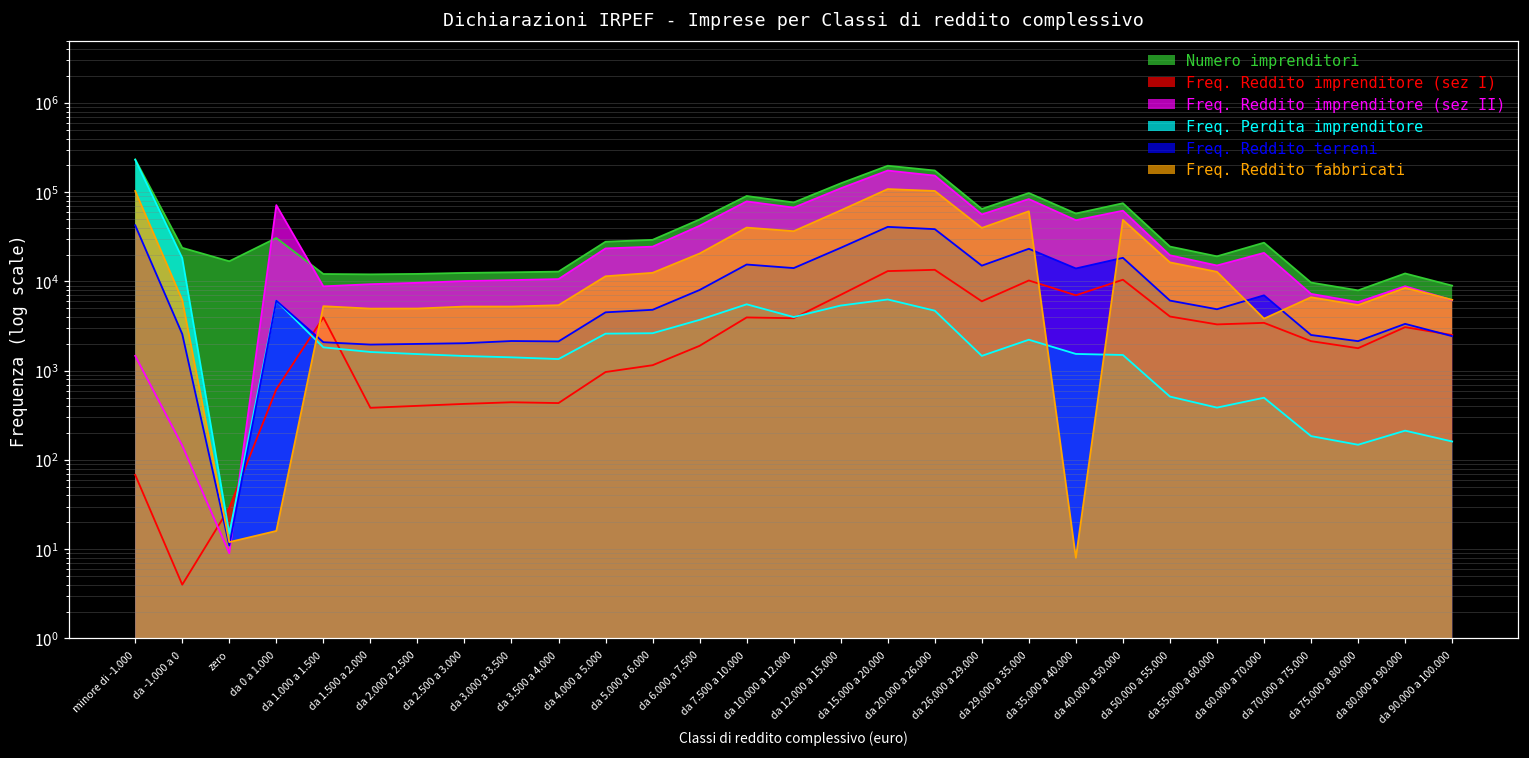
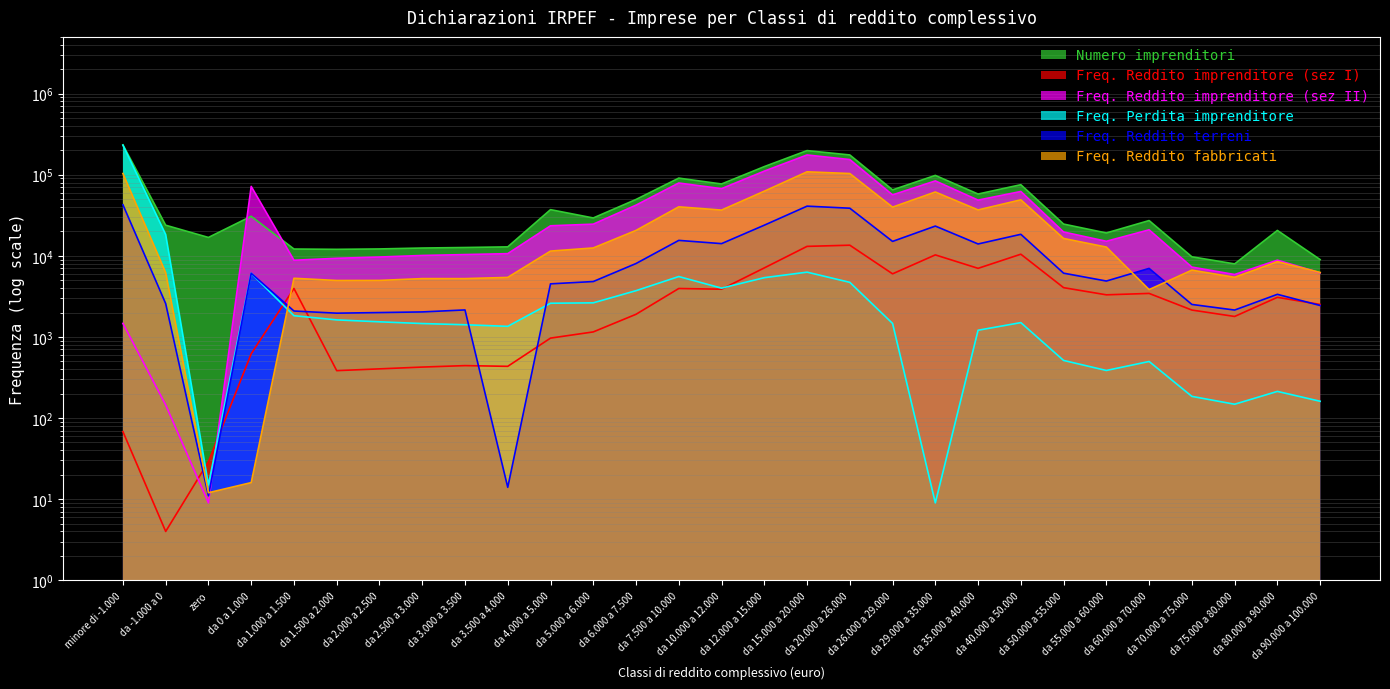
Freq. Reddito terreni, da 3.500 a 4.000: 2100 -> 14
Numero imprenditori, da 4.000 a 5.000: 28000 -> 40000
Freq. Perdita imprenditore, da 29.000 a 35.000: 2200 -> 9
Freq. Perdita imprenditore, da 35.000 a 40.000: 1500 -> 1200
Freq. Reddito fabbricati, da 35.000 a 40.000: 8 -> 40000
Numero imprenditori, da 80.000 a 90.000: 12000 -> 21000
